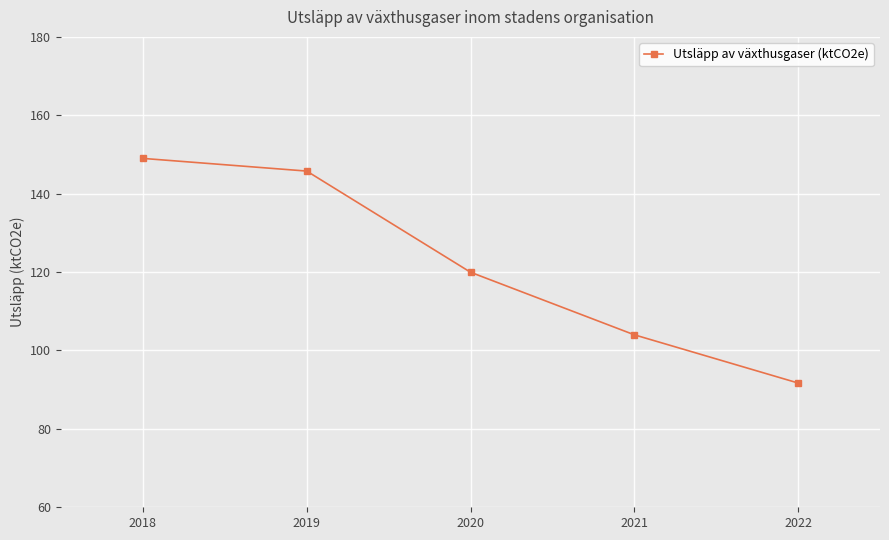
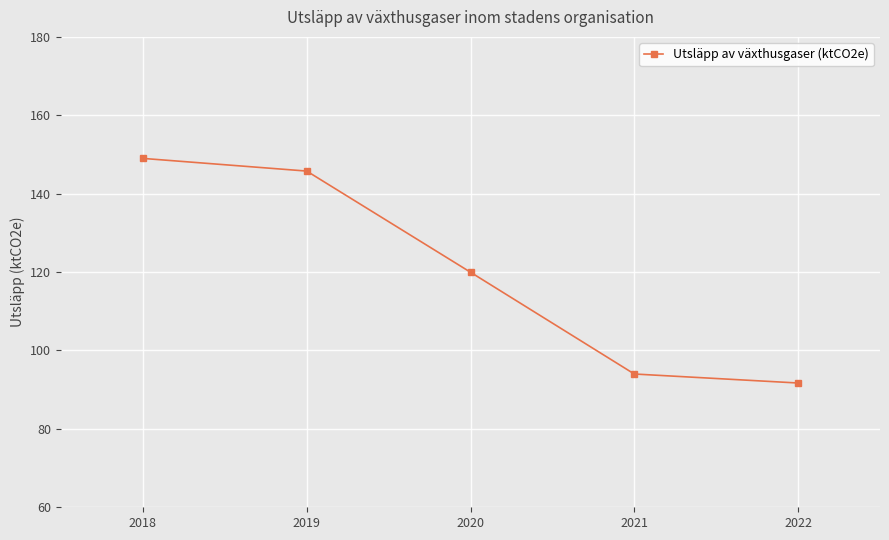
2021: 104 -> 94
